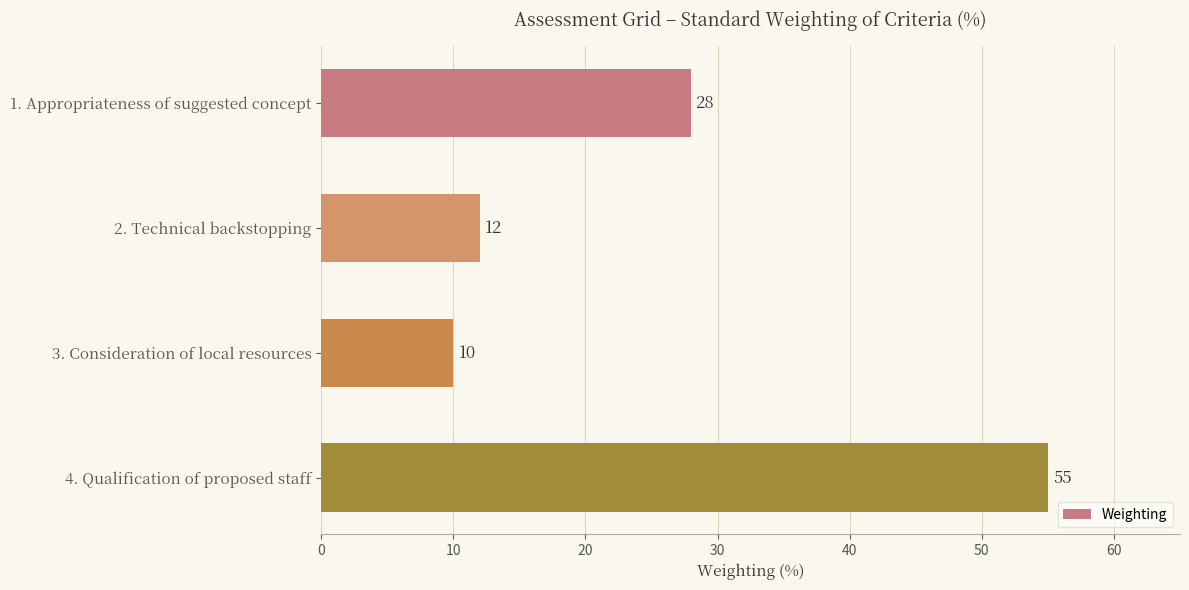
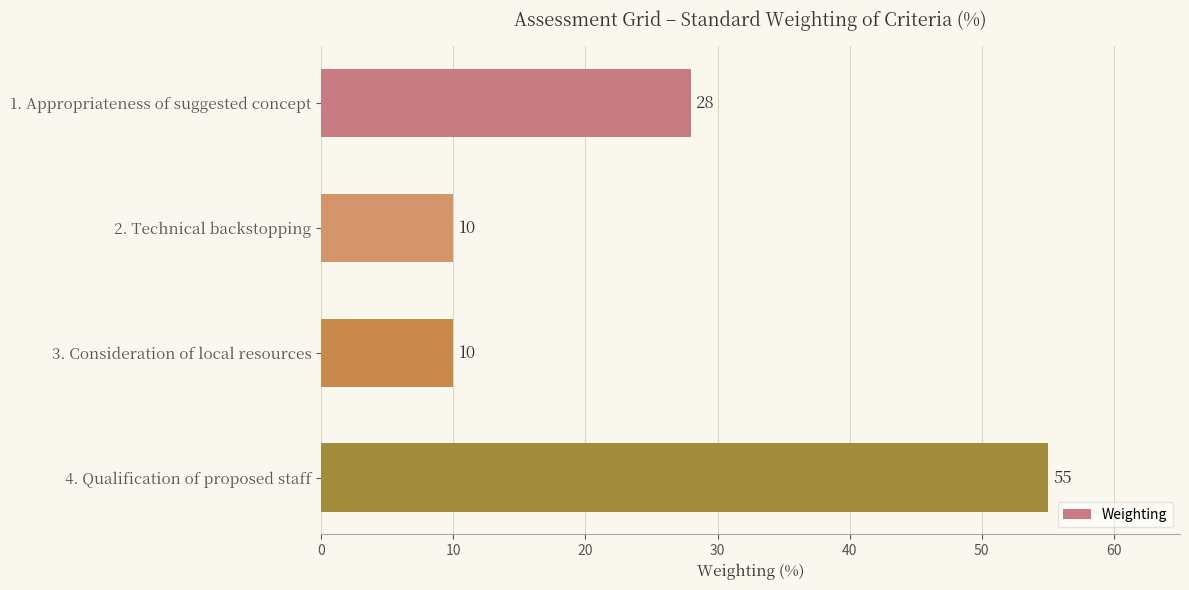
2. Technical backstopping: 12 -> 10
